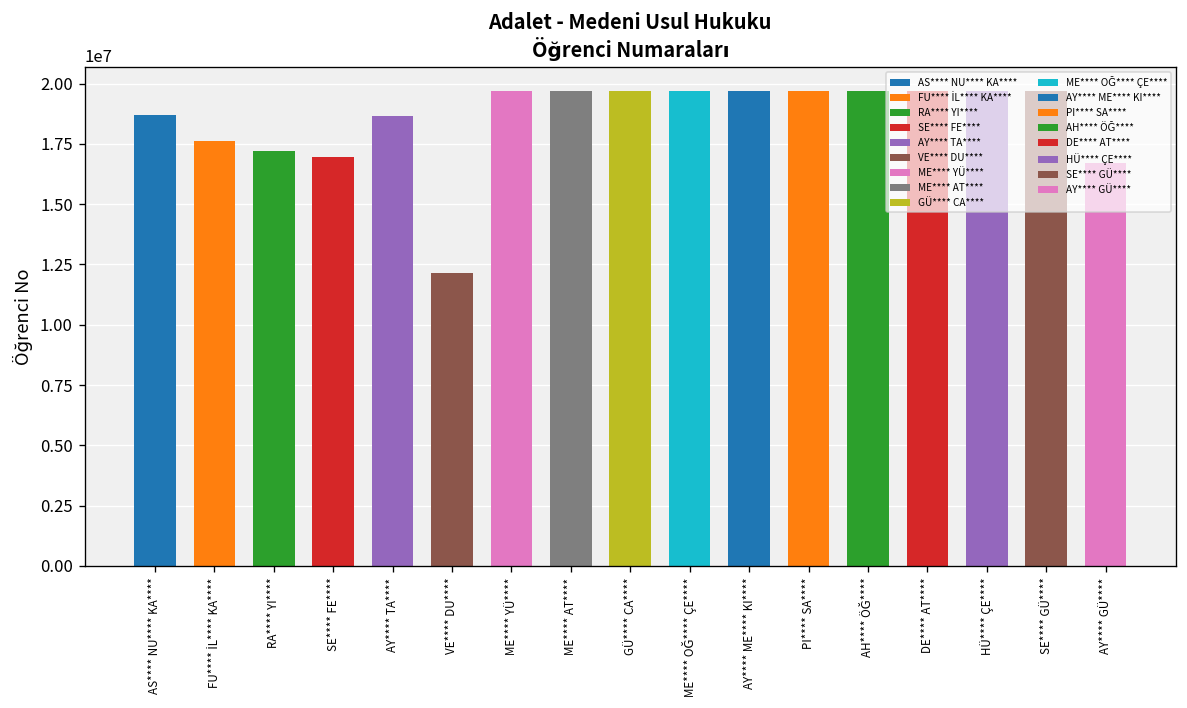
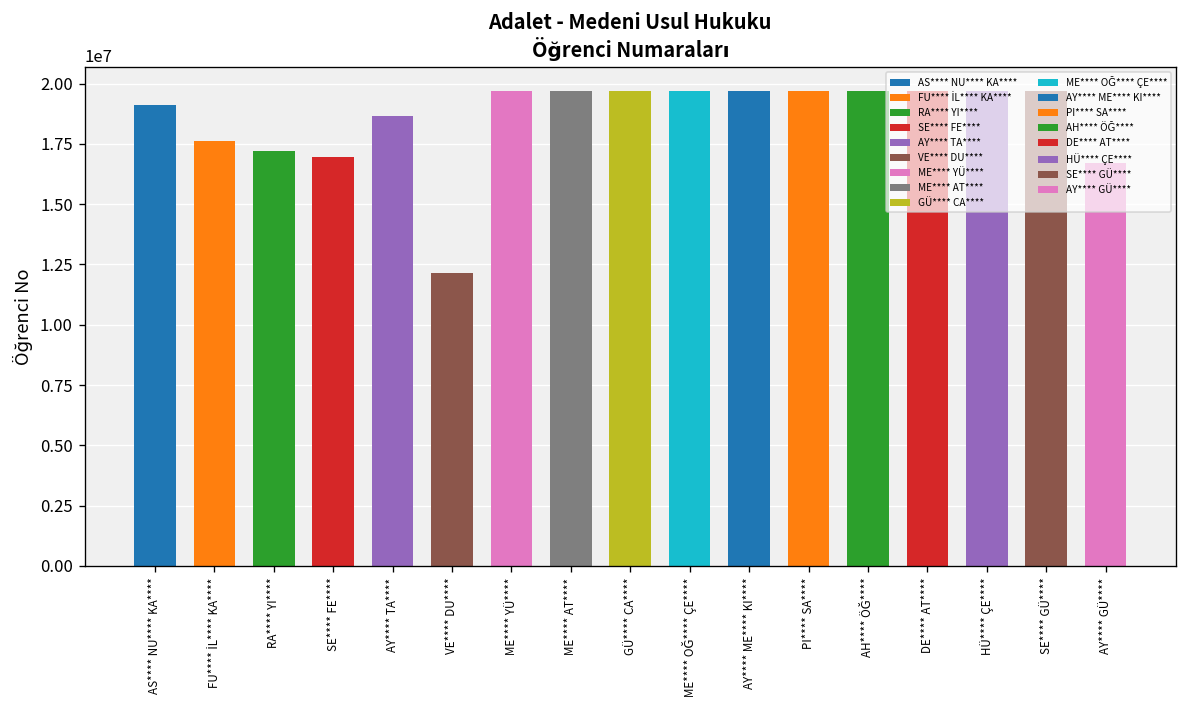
AS**** NU**** KA****: 18700000 -> 19100000
